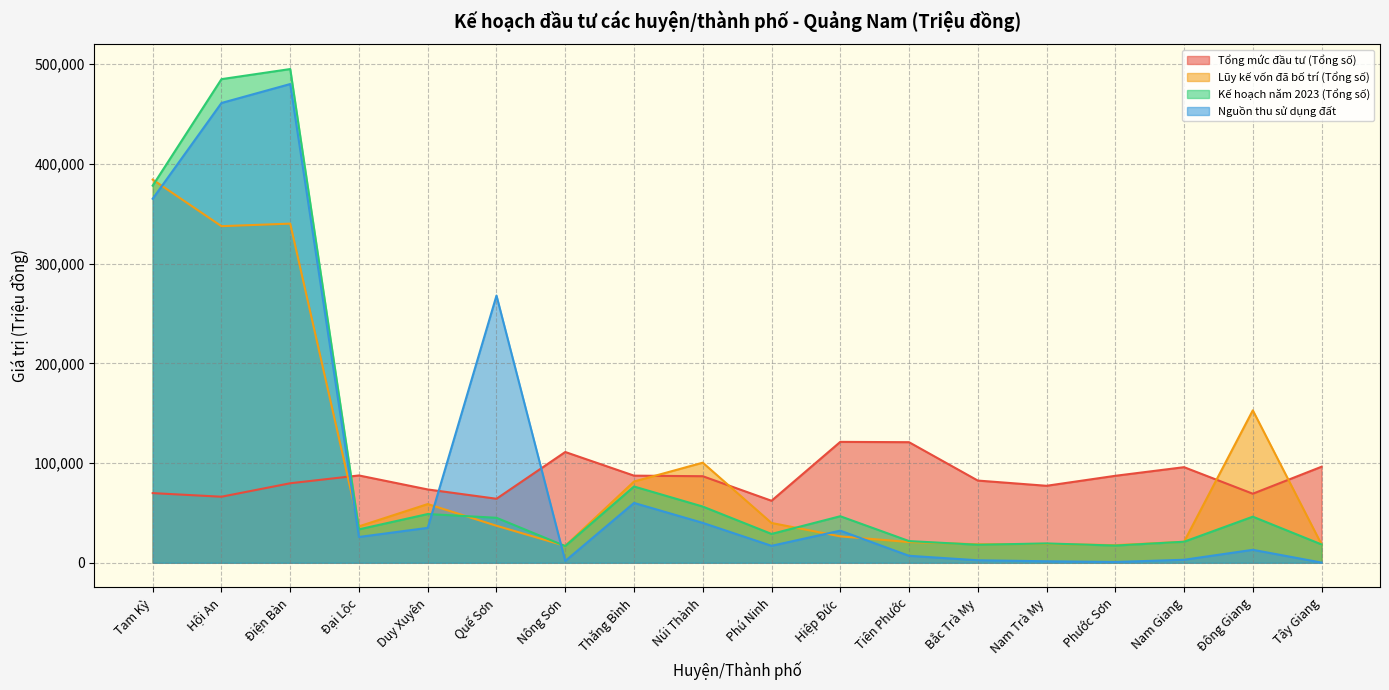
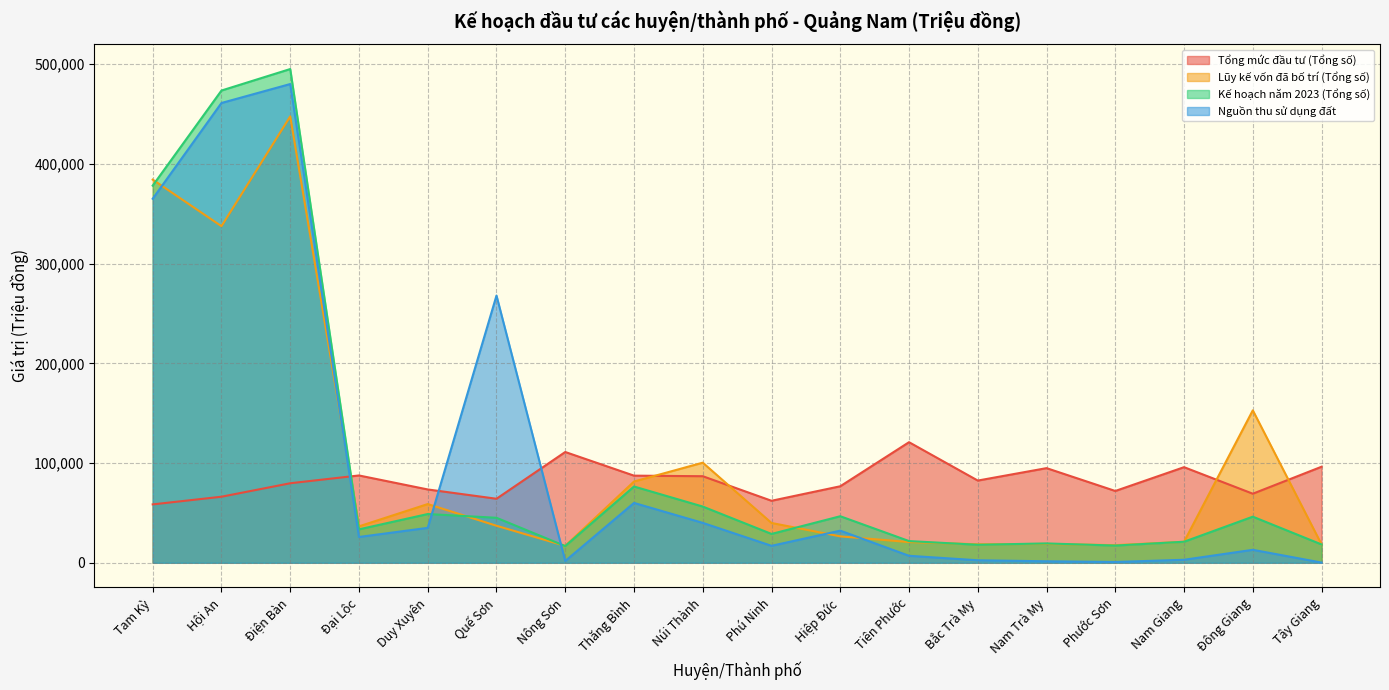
Tổng mức đầu tư (Tổng số), Tam Kỳ: 70,000 -> 60,000
Kế hoạch năm 2023 (Tổng số), Hội An: 480,000 -> 470,000
Lũy kế vốn đã bố trí (Tổng số), Điện Bàn: 340,000 -> 450,000
Tổng mức đầu tư (Tổng số), Hiệp Đức: 120,000 -> 80,000
Tổng mức đầu tư (Tổng số), Nam Trà My: 80,000 -> 90,000
Tổng mức đầu tư (Tổng số), Phước Sơn: 90,000 -> 70,000
